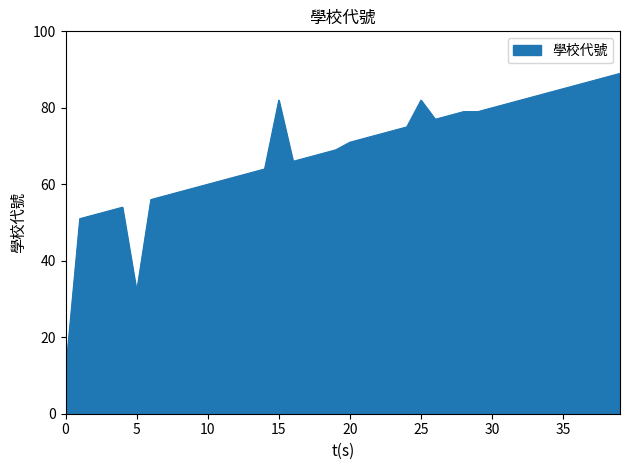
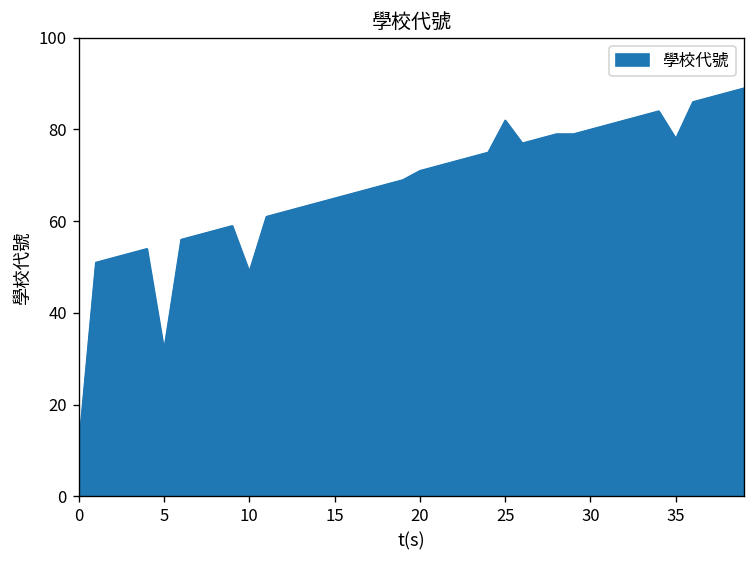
10: 60 -> 49
15: 82 -> 65
35: 85 -> 78
